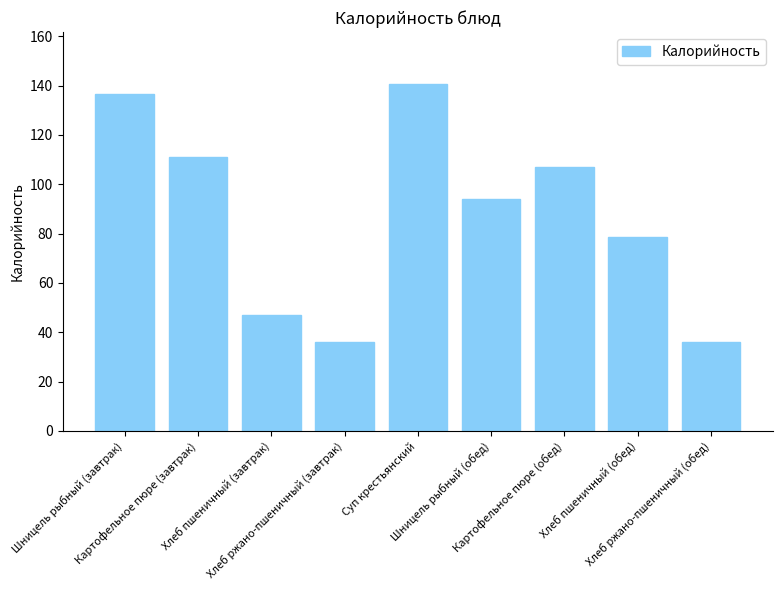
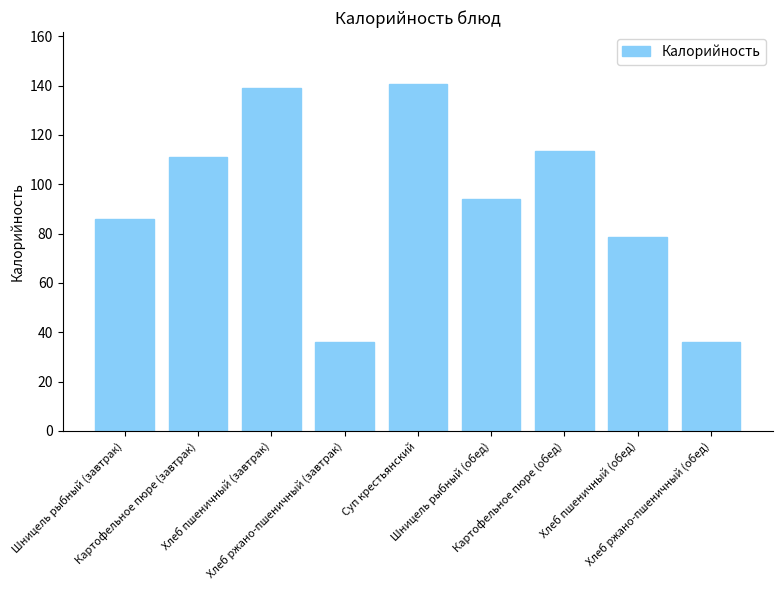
Шницель рыбный (завтрак): 137 -> 86
Хлеб пшеничный (завтрак): 47 -> 139
Картофельное пюре (обед): 107 -> 113
